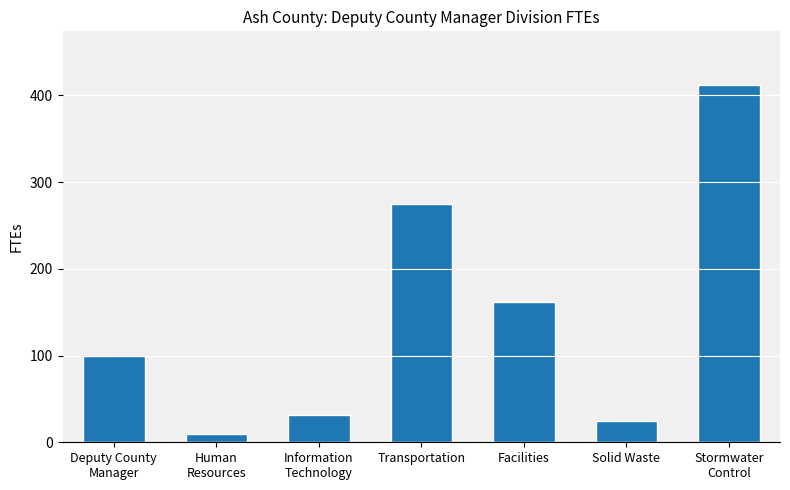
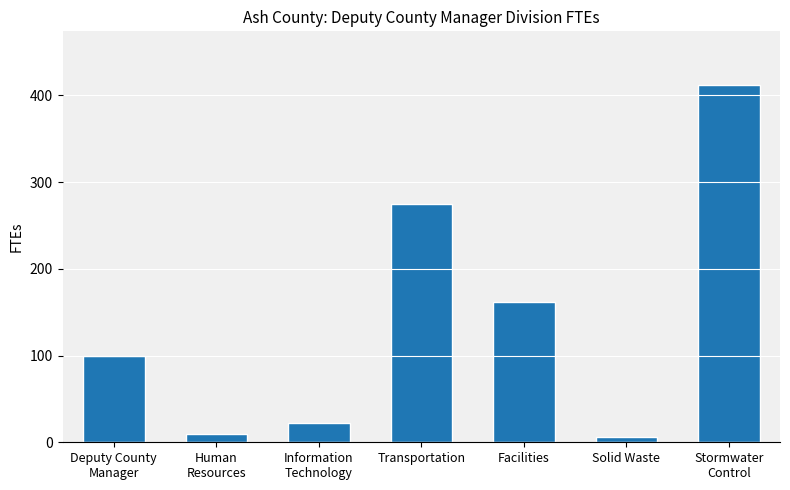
Information Technology: 30 -> 20
Solid Waste: 20 -> 10
